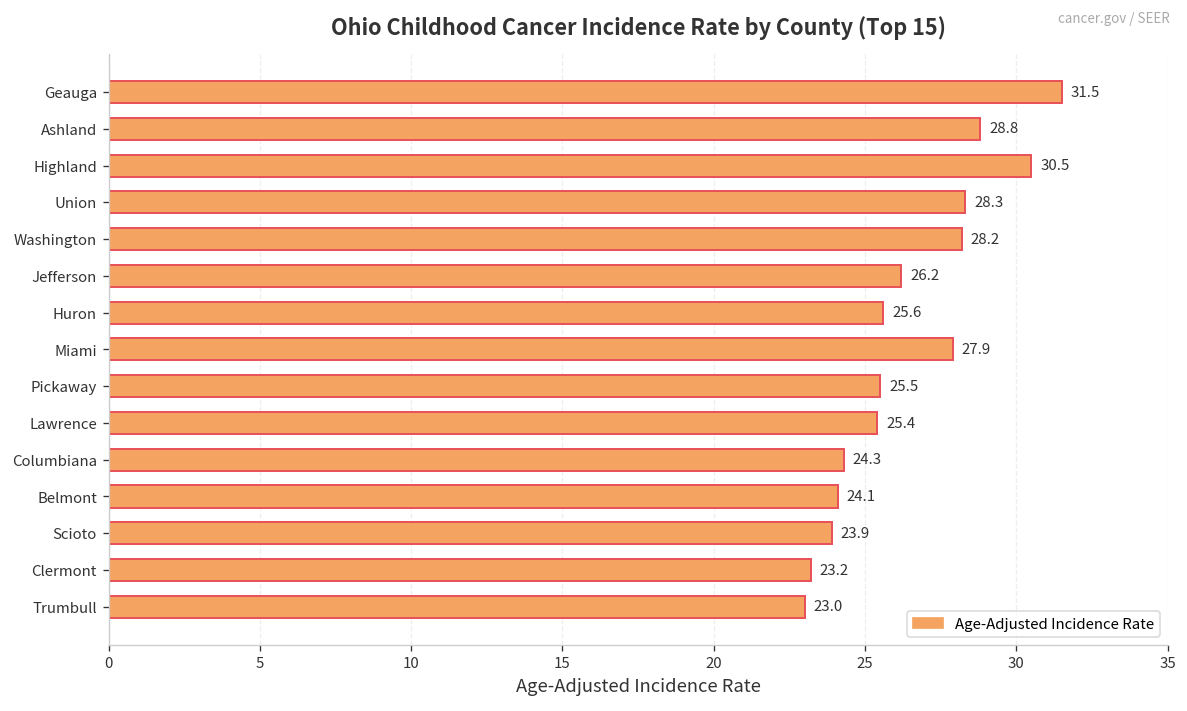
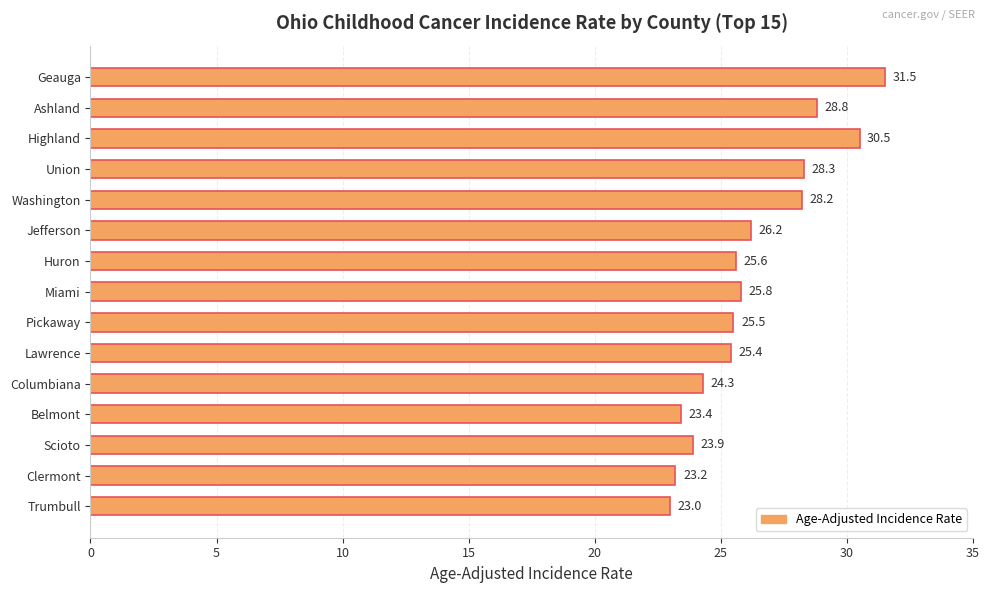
Miami: 27.9 -> 25.8
Belmont: 24.1 -> 23.4
